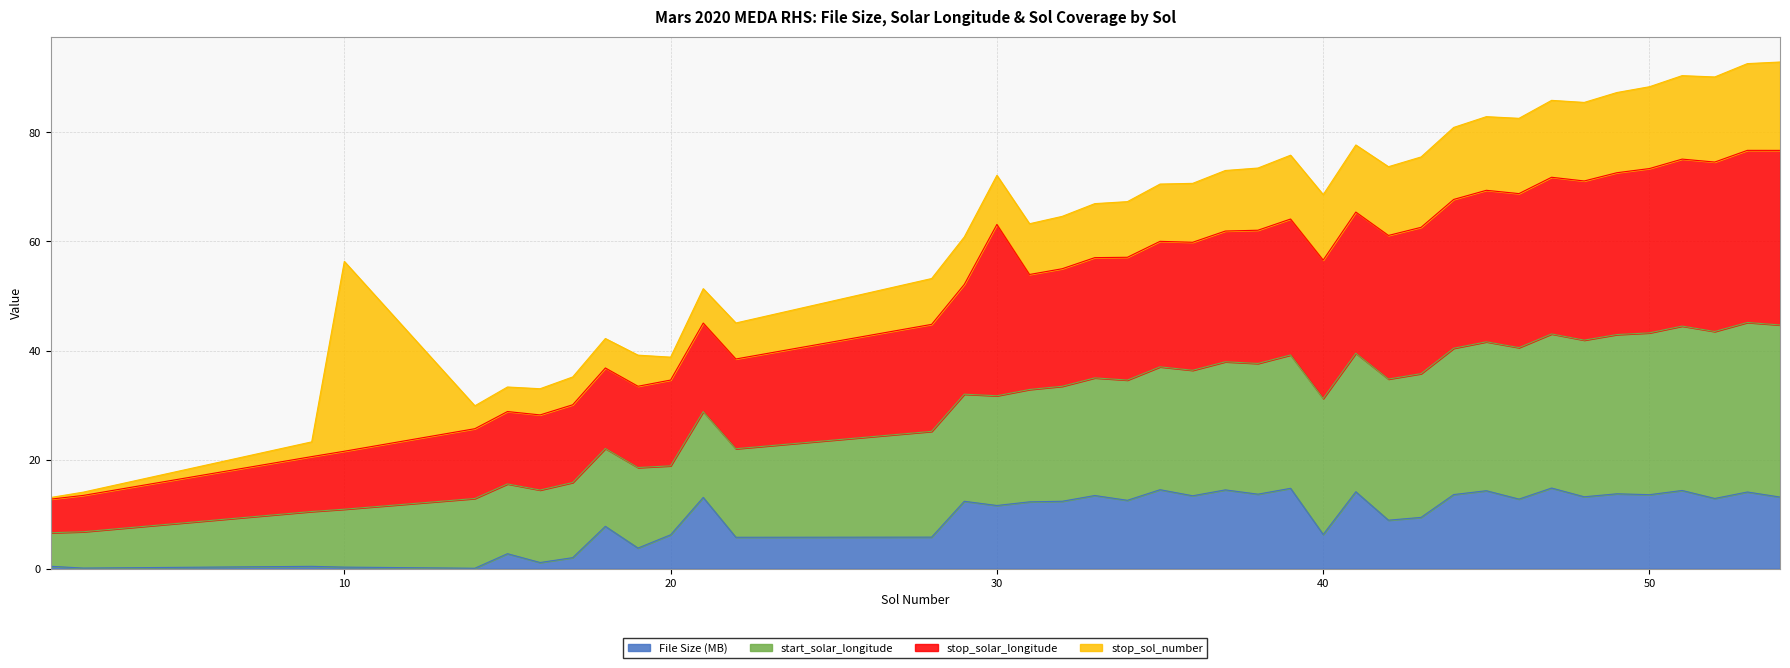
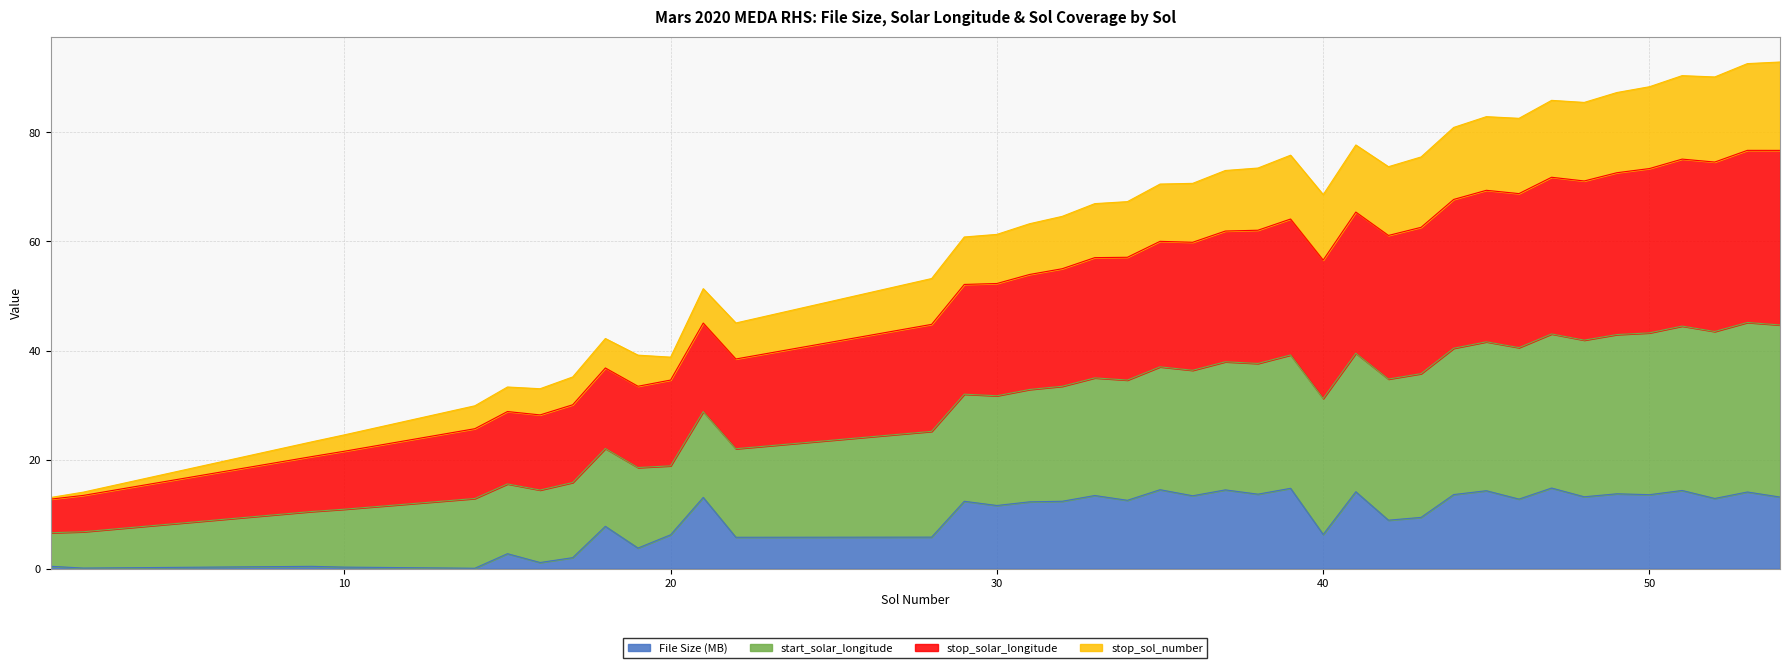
stop_sol_number, 10: 35 -> 3
stop_solar_longitude, 30: 31 -> 21
